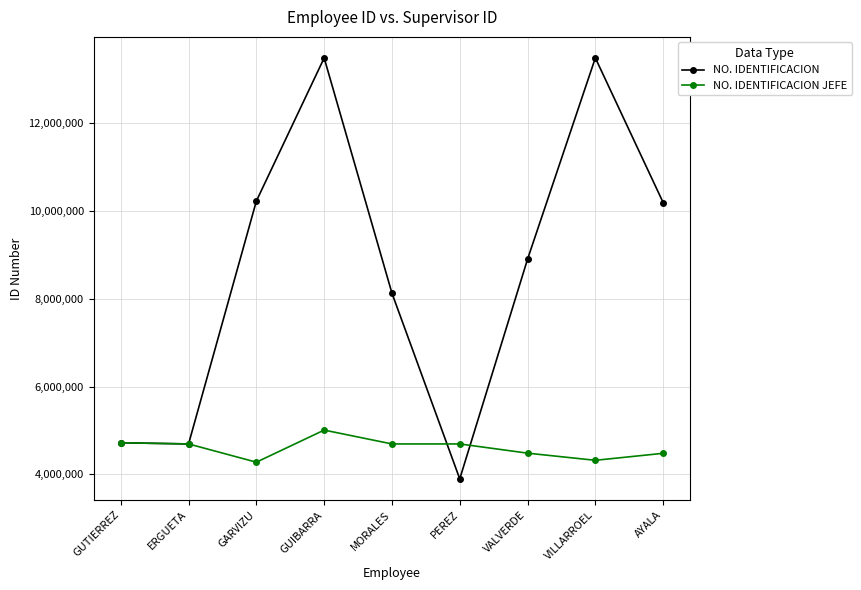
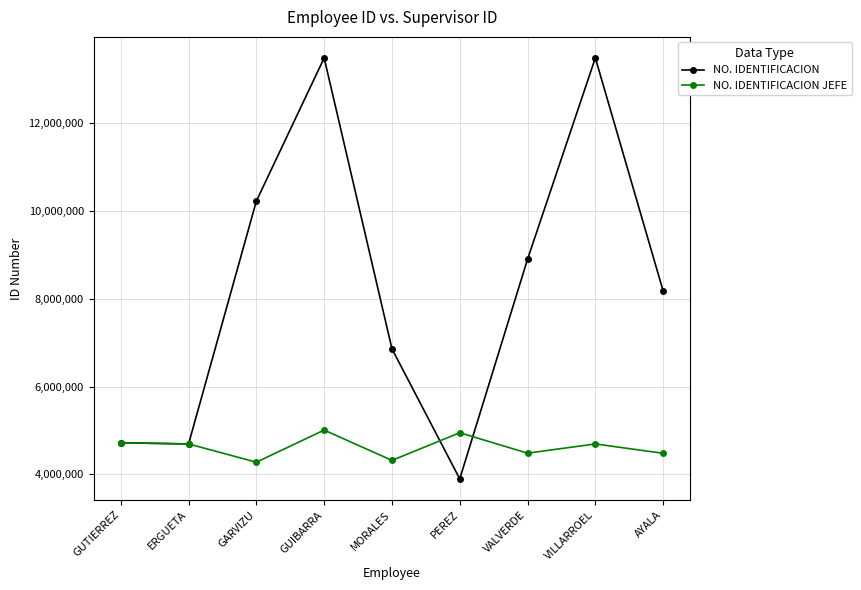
NO. IDENTIFICACION, MORALES: 8,100,000 -> 6,900,000
NO. IDENTIFICACION JEFE, MORALES: 4,700,000 -> 4,300,000
NO. IDENTIFICACION JEFE, PEREZ: 4,700,000 -> 4,900,000
NO. IDENTIFICACION JEFE, VILLARROEL: 4,300,000 -> 4,700,000
NO. IDENTIFICACION, AYALA: 10,200,000 -> 8,200,000
